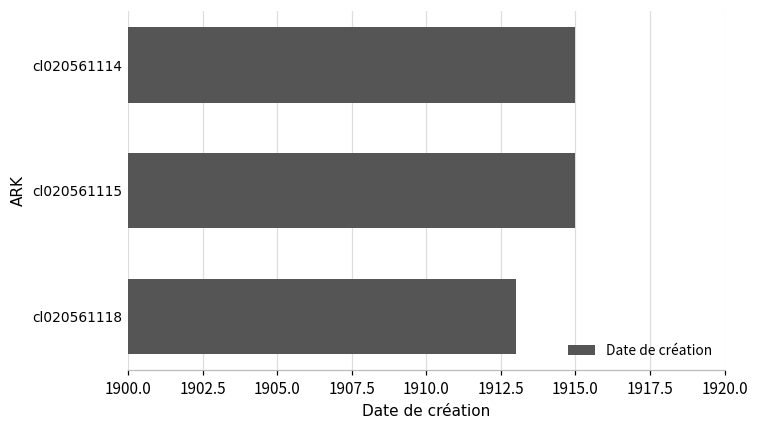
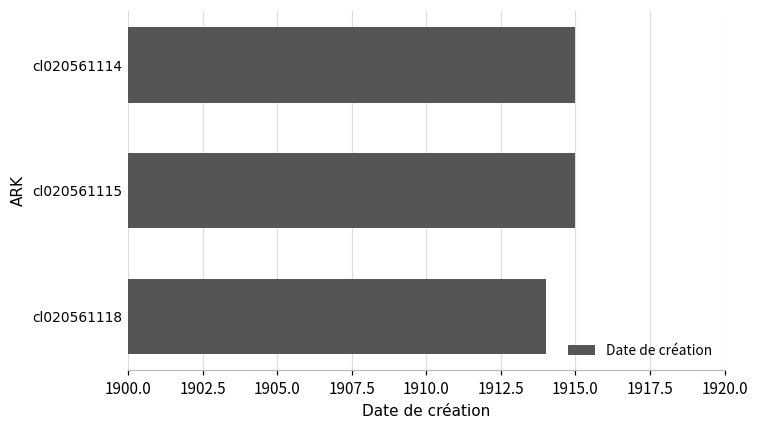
cl020561118: 1913 -> 1914
